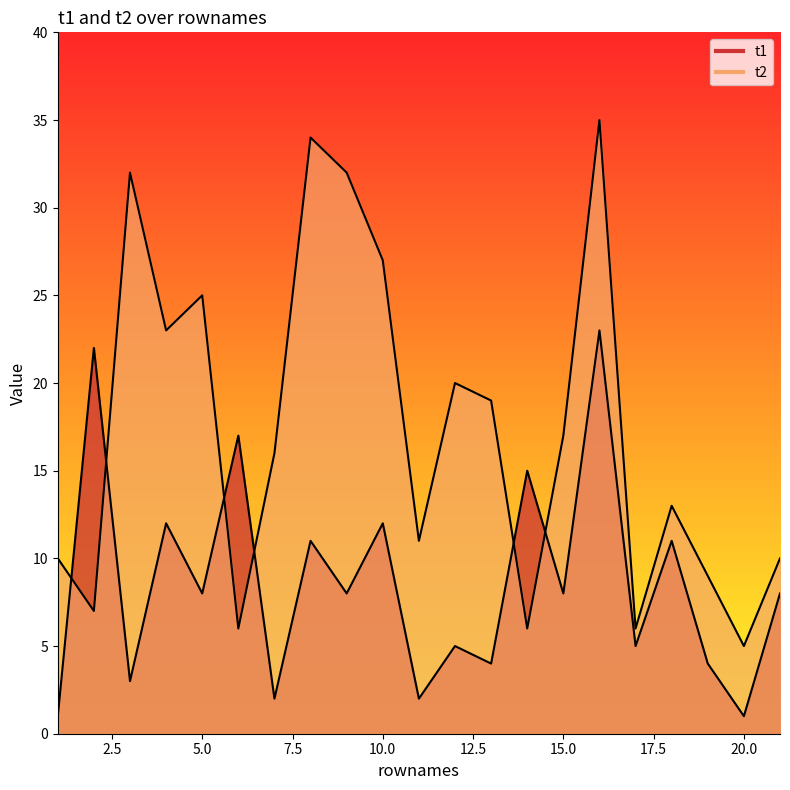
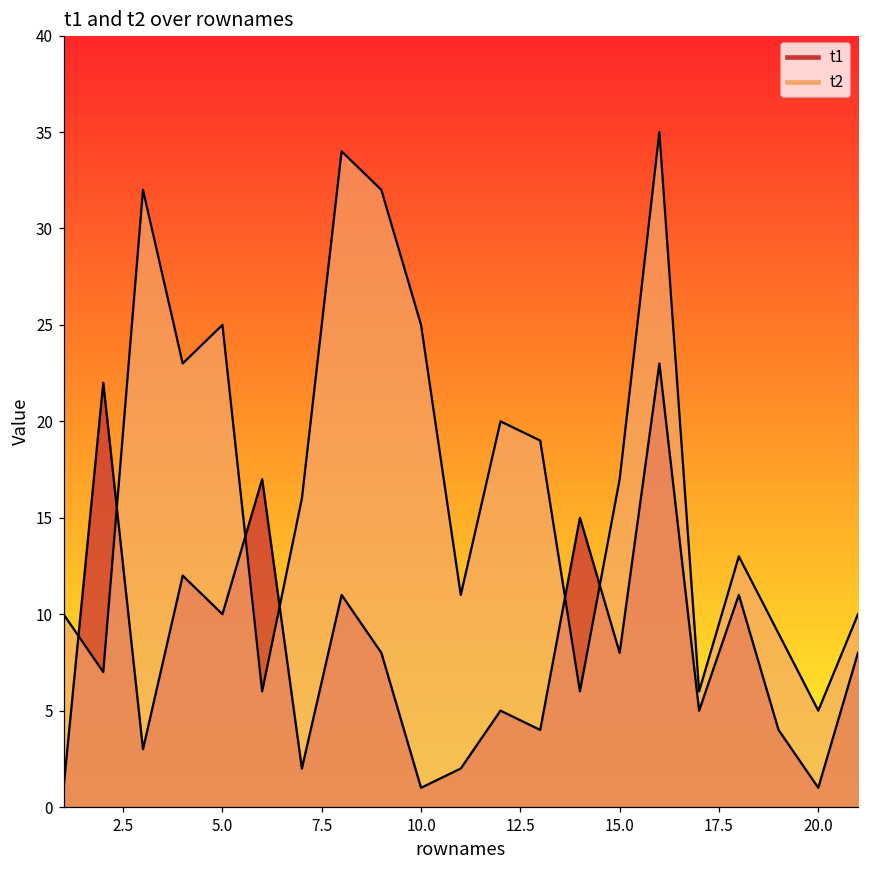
t1, 5.0: 8 -> 10
t1, 10.0: 12 -> 1
t2, 10.0: 27 -> 25
